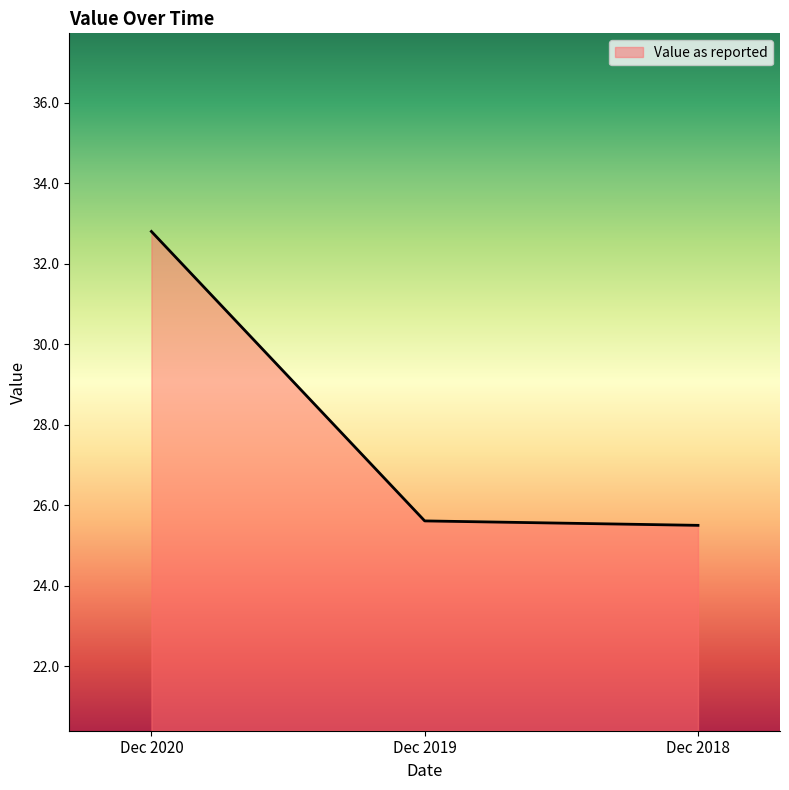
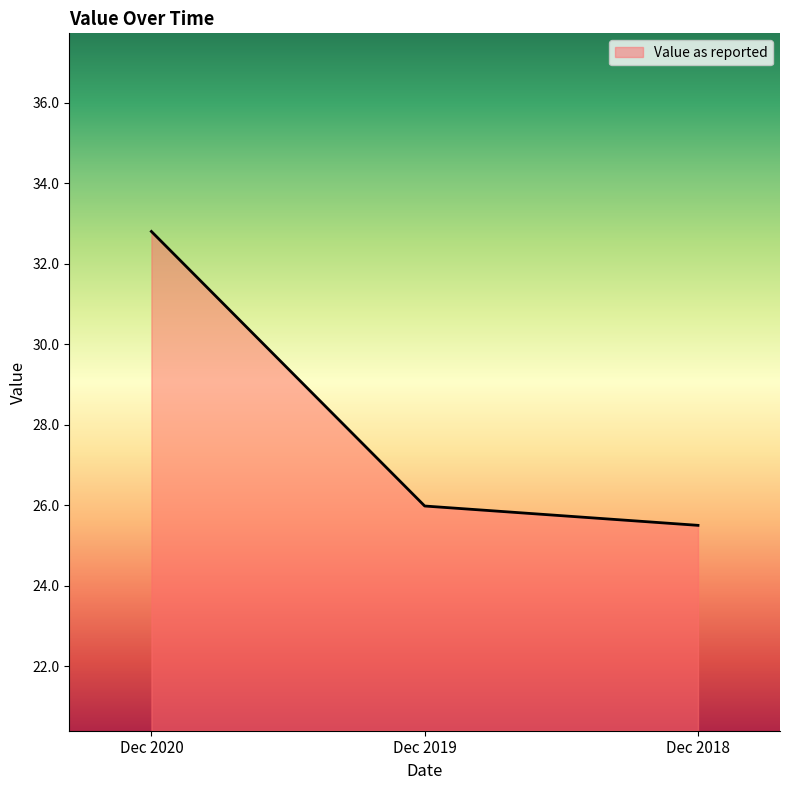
Dec 2019: 25.6 -> 26.0
